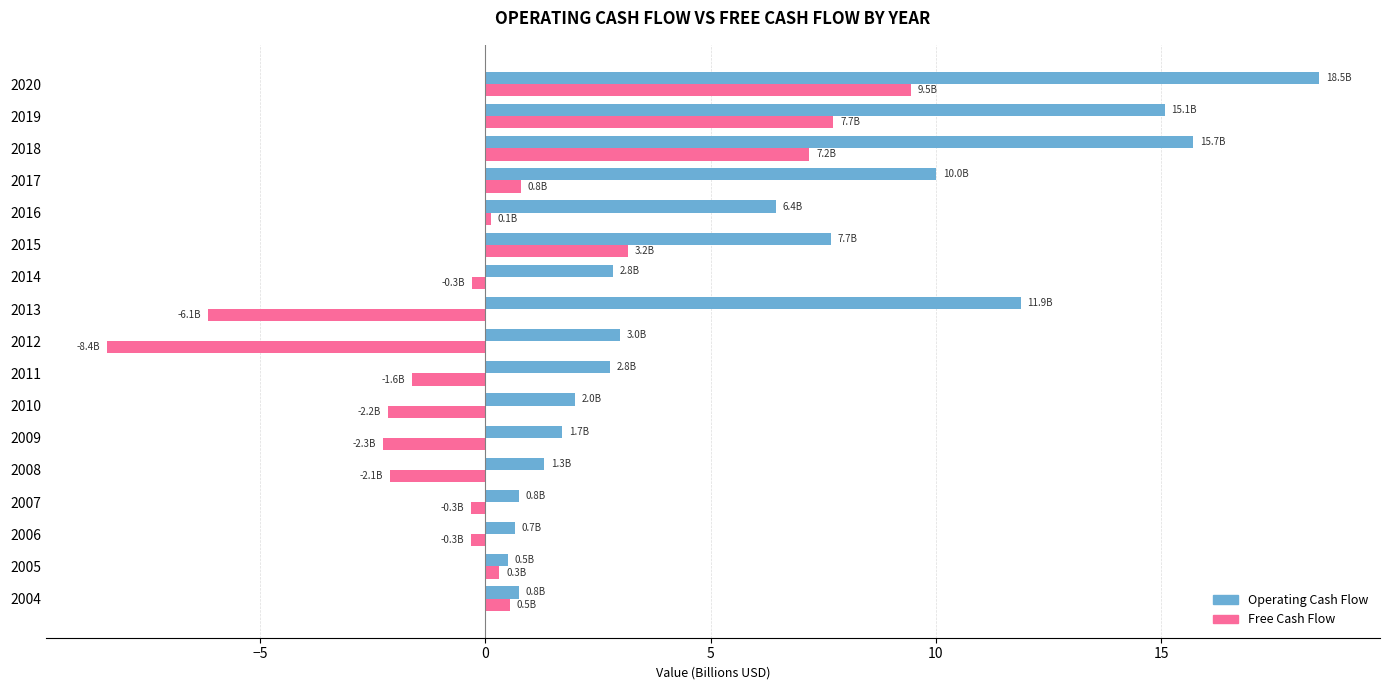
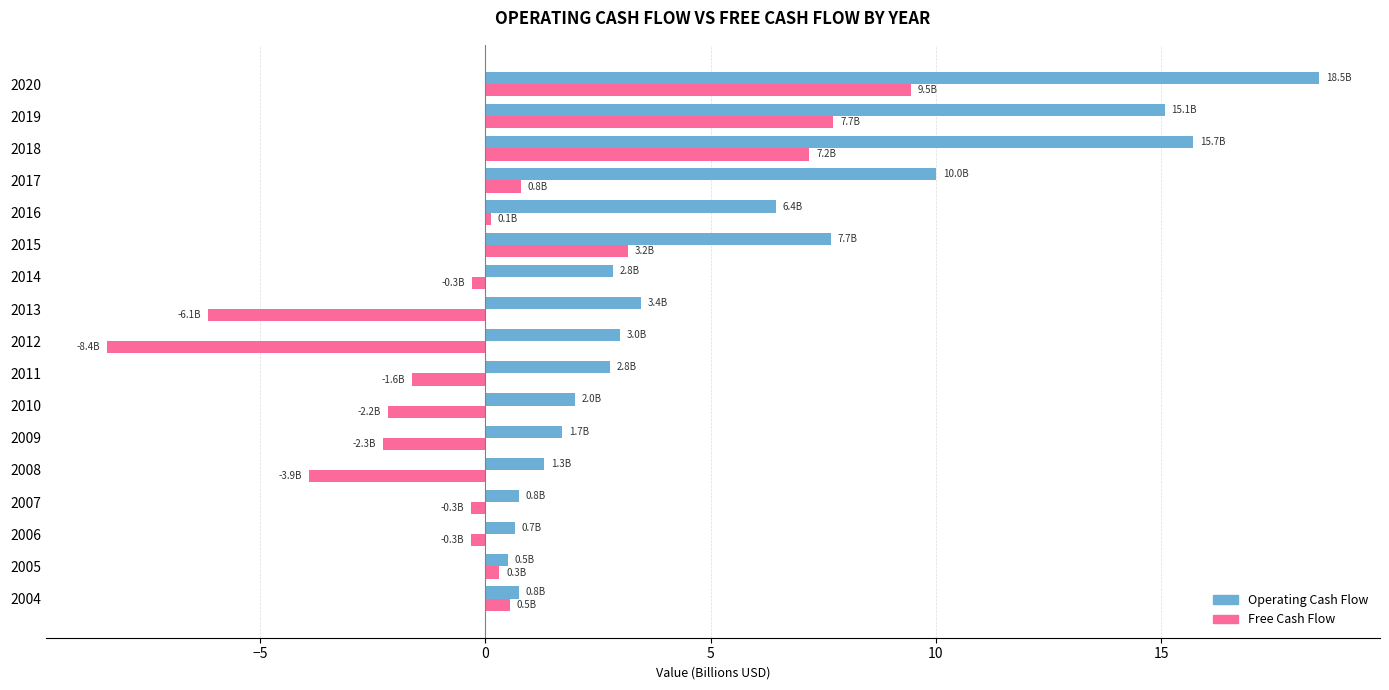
Operating Cash Flow, 2013: 11.9B -> 3.4B
Free Cash Flow, 2008: -2.1B -> -3.9B
